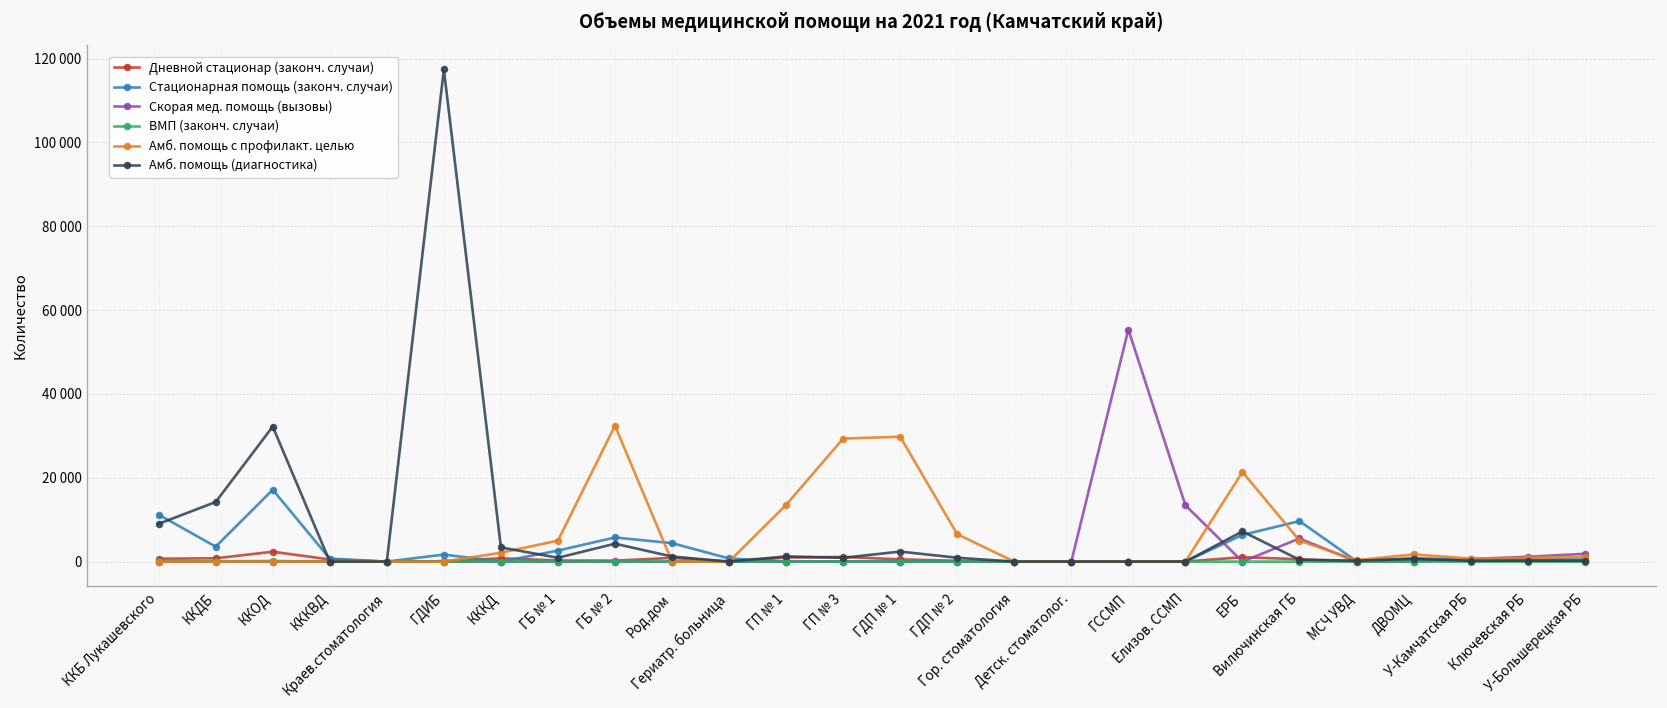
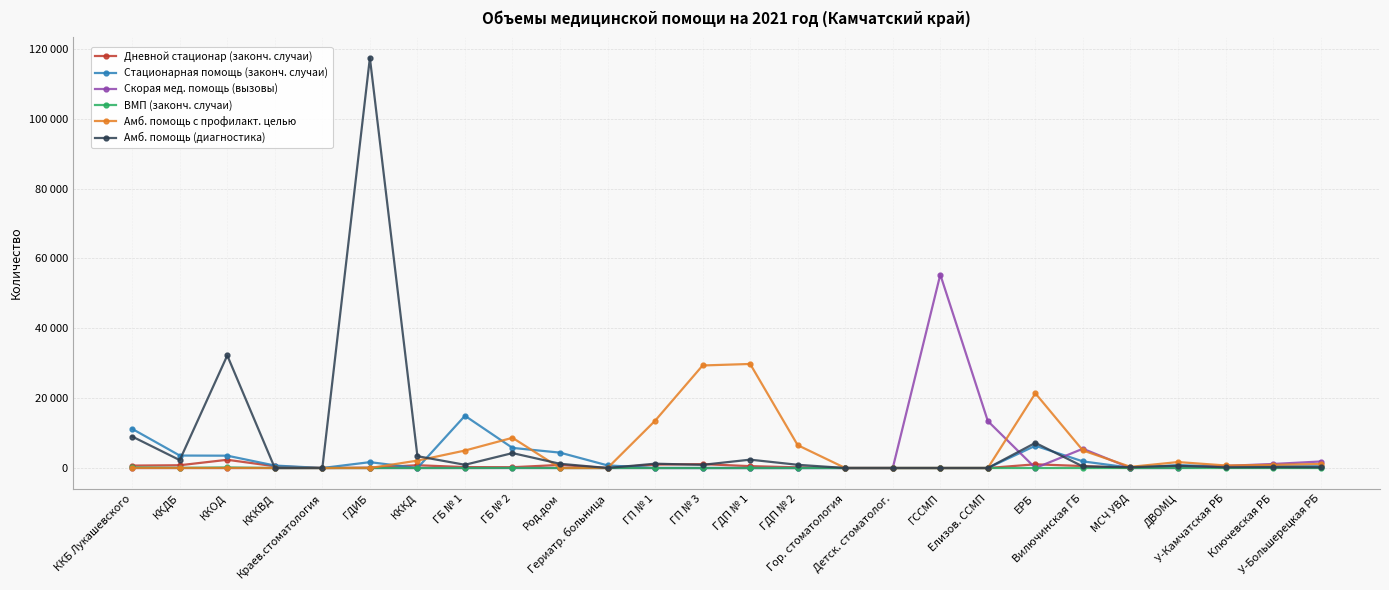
Амб. помощь (диагностика), ККДБ: 14000 -> 2000
Стационарная помощь (законч. случаи), ККОД: 17000 -> 4000
Стационарная помощь (законч. случаи), ГБ № 1: 3000 -> 15000
Амб. помощь с профилакт. целью, ГБ № 2: 32000 -> 9000
Стационарная помощь (законч. случаи), Вилючинская ГБ: 10000 -> 2000
